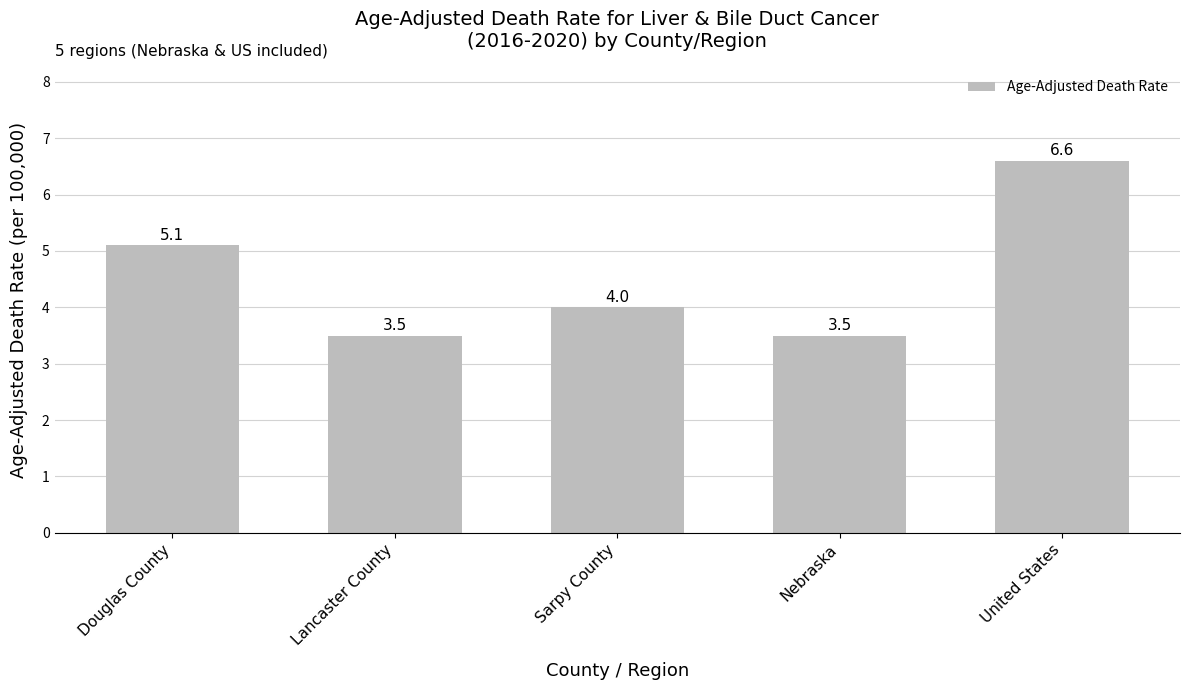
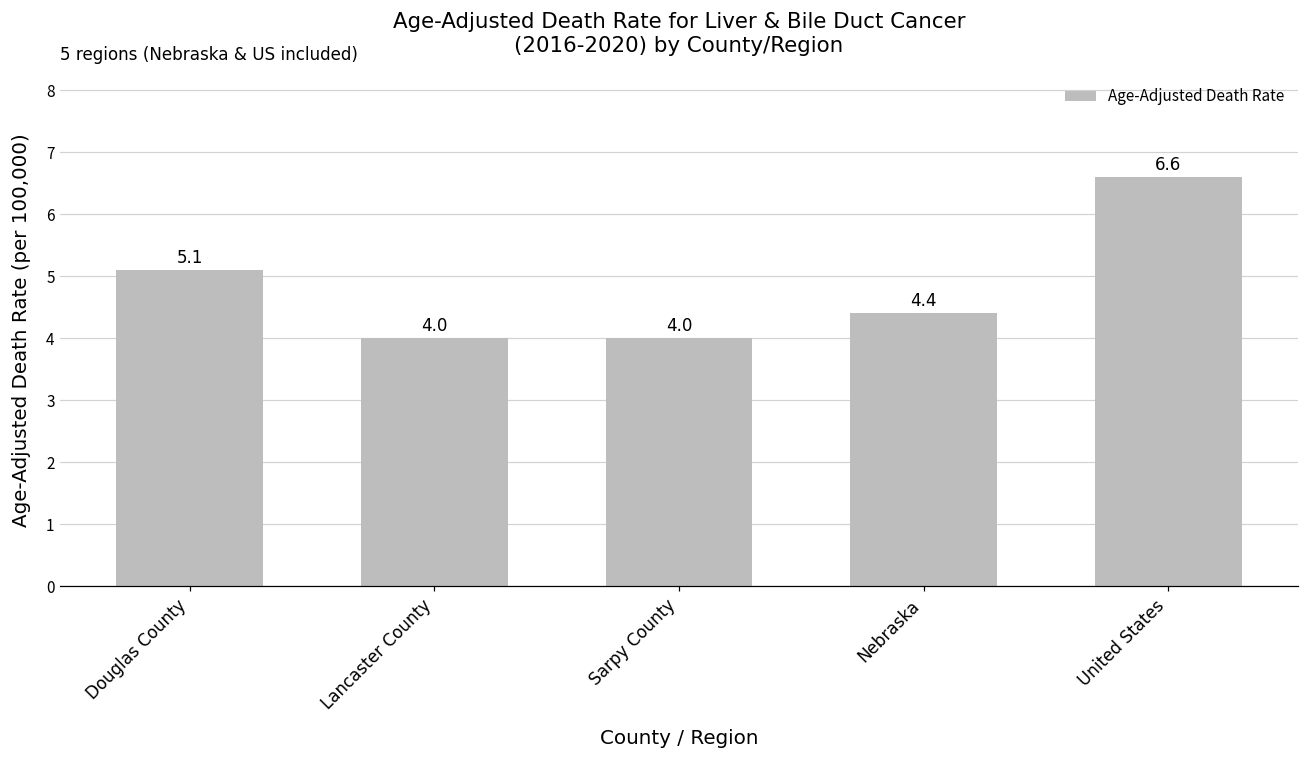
Lancaster County: 3.5 -> 4.0
Nebraska: 3.5 -> 4.4
